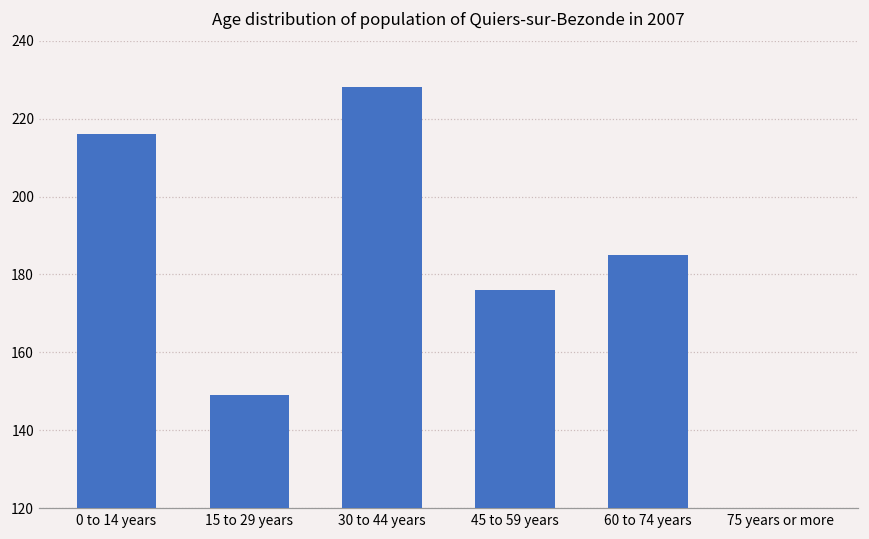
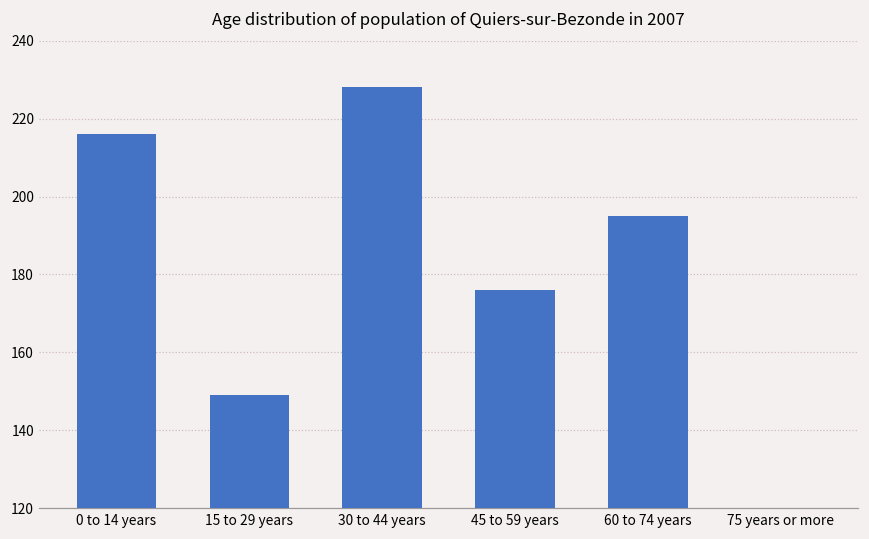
60 to 74 years: 185 -> 195
